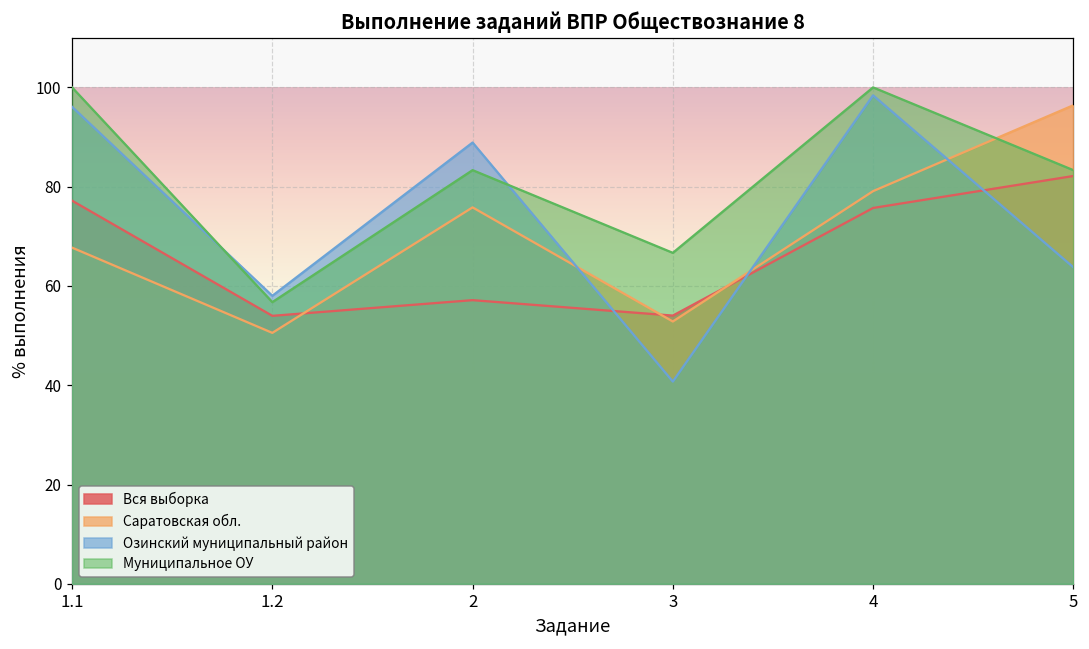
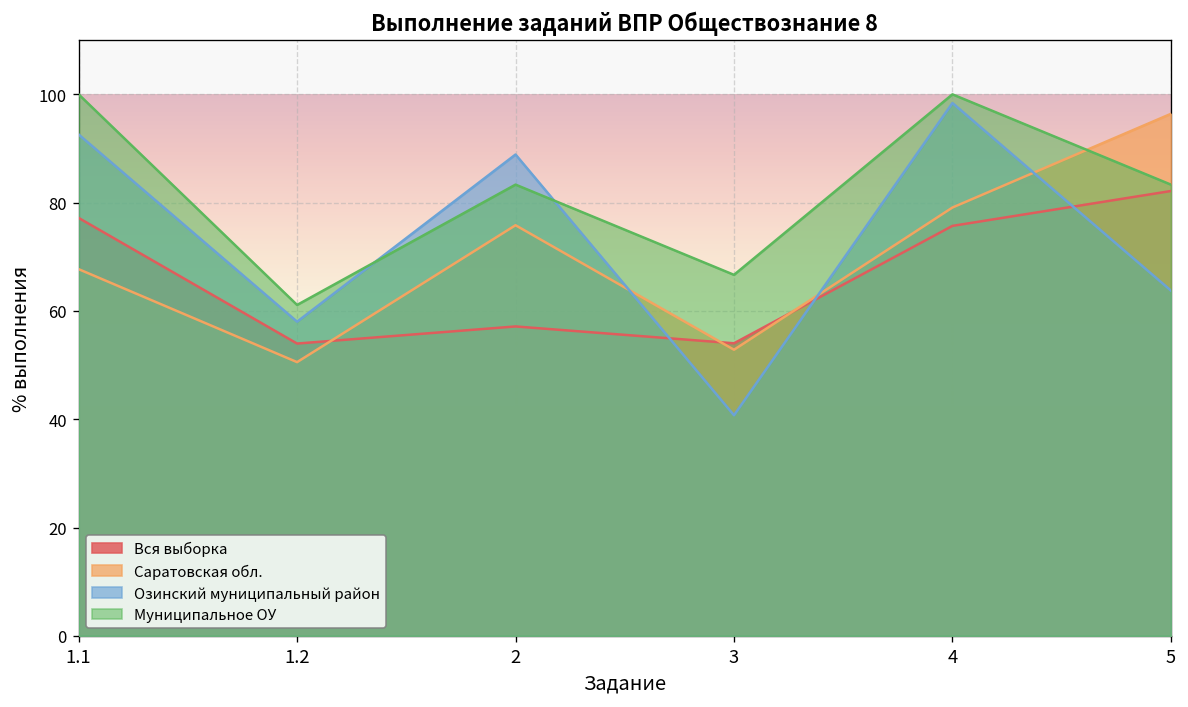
Озинский муниципальный район, 1.1: 96 -> 93
Муниципальное ОУ, 1.2: 57 -> 61
